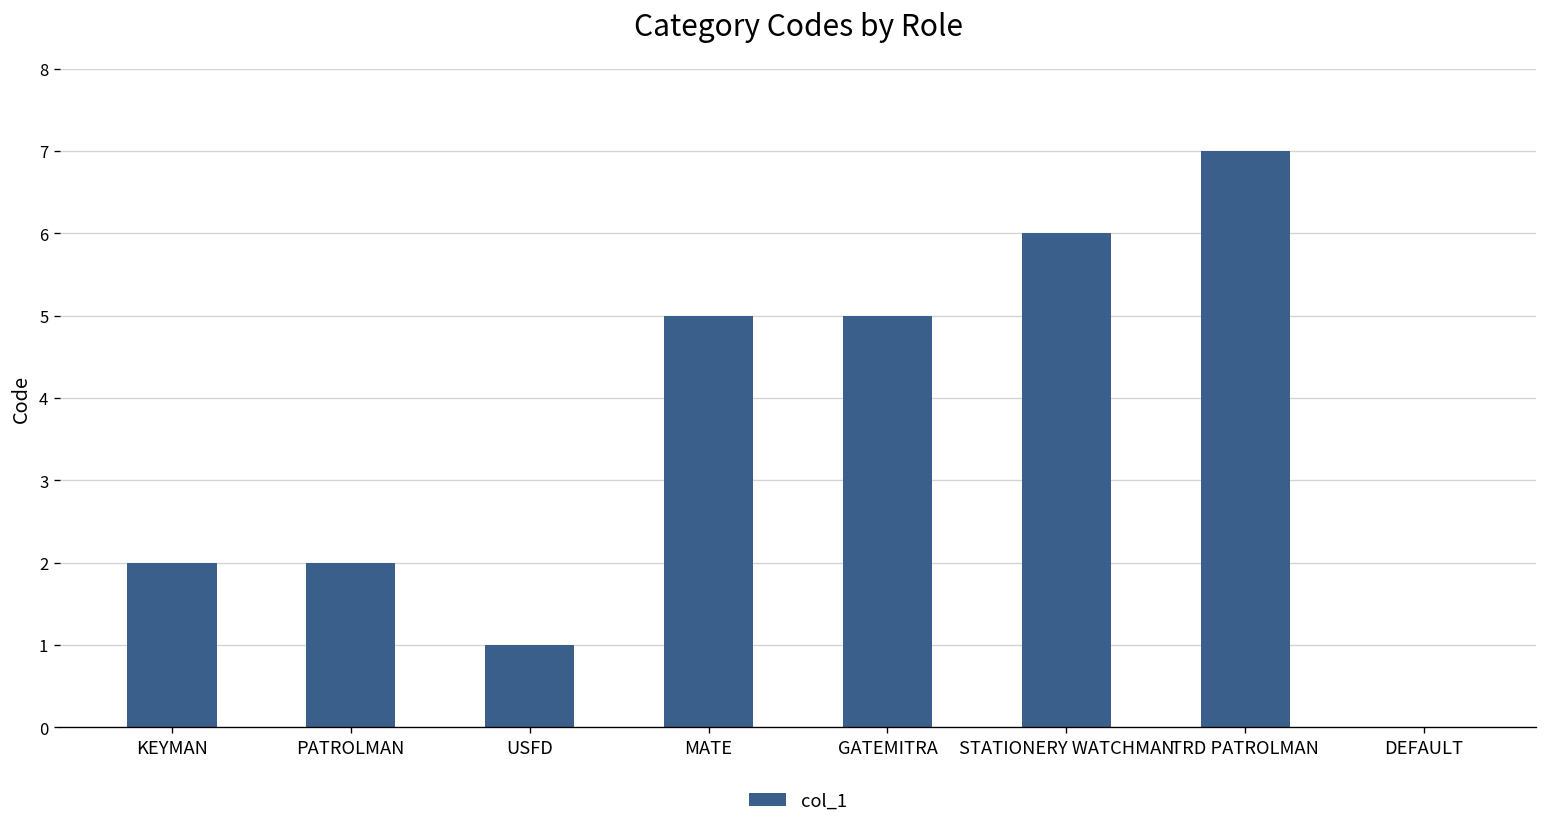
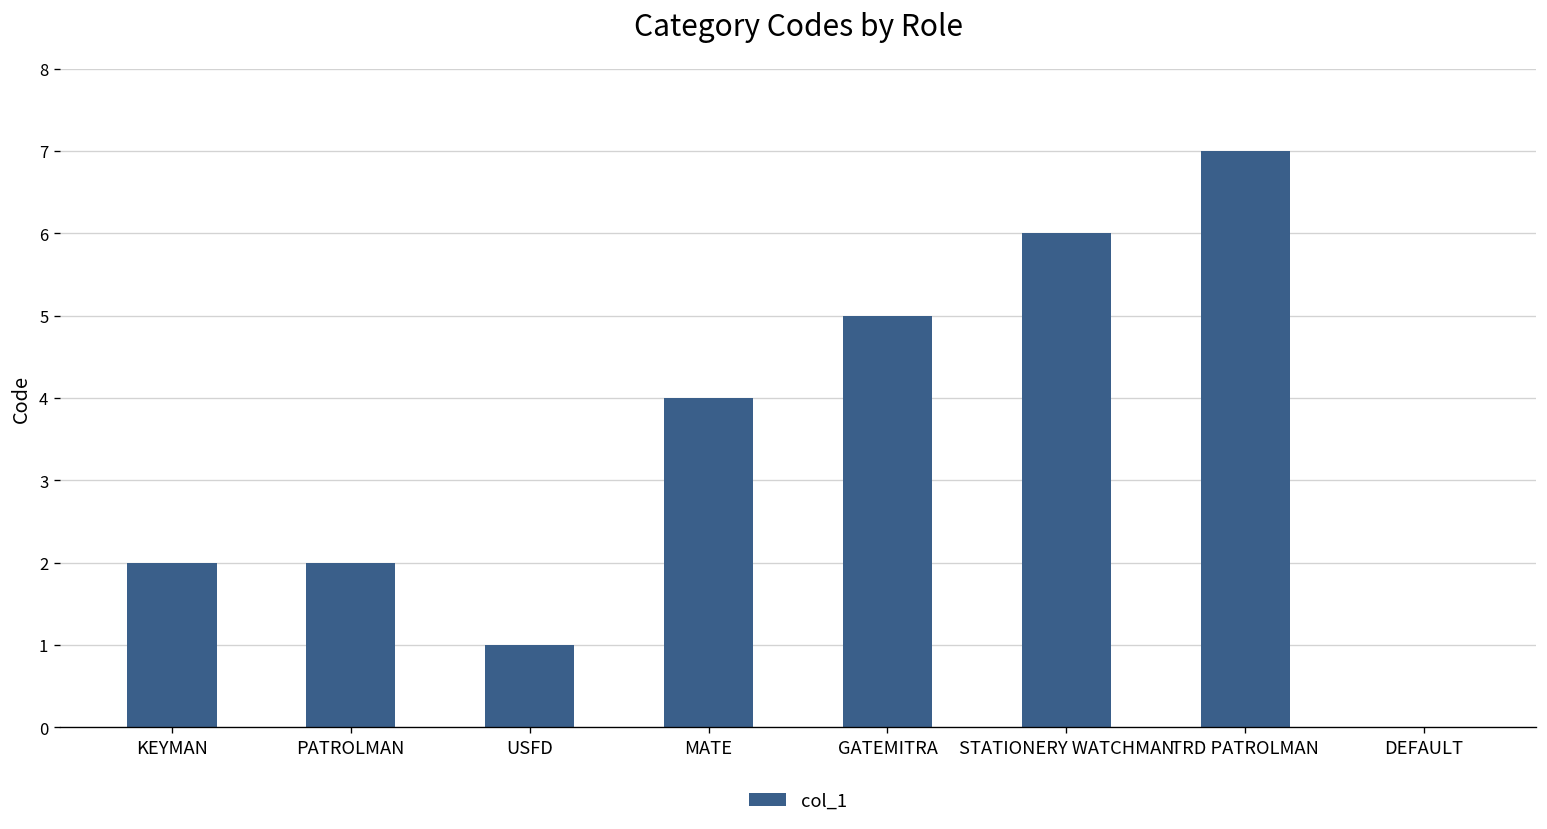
MATE: 5 -> 4
